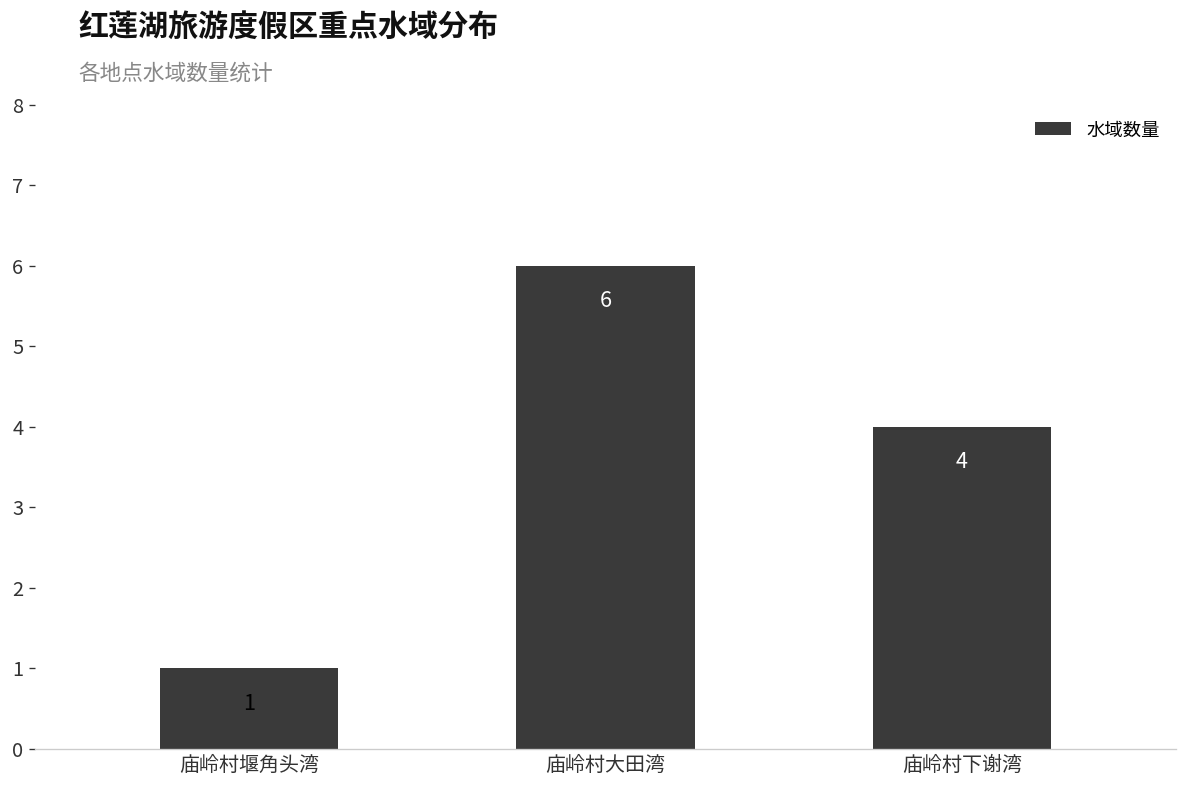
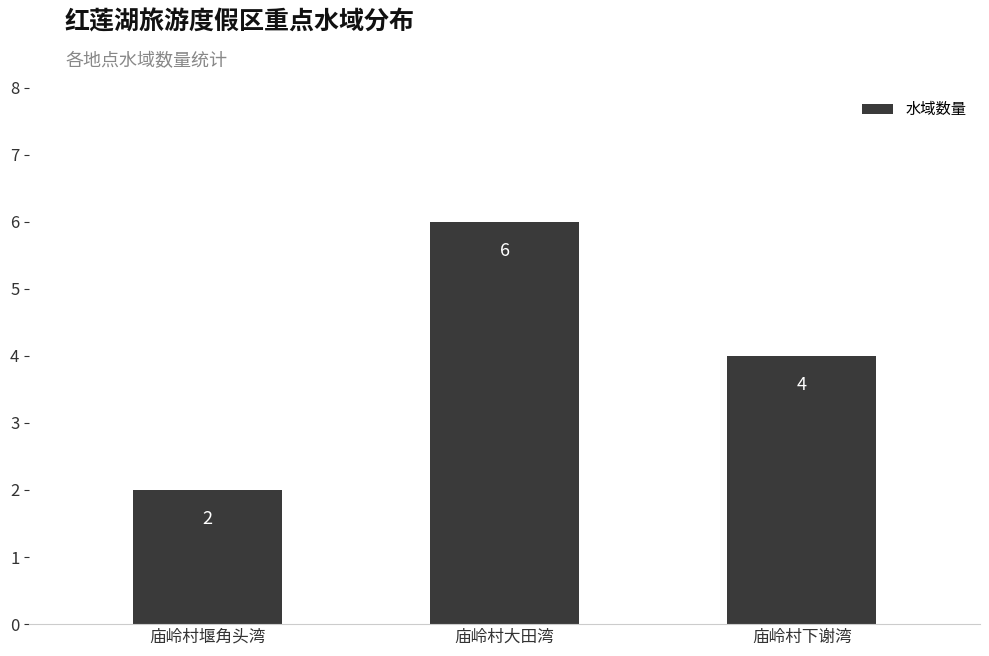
庙岭村堰角头湾: 1 -> 2
